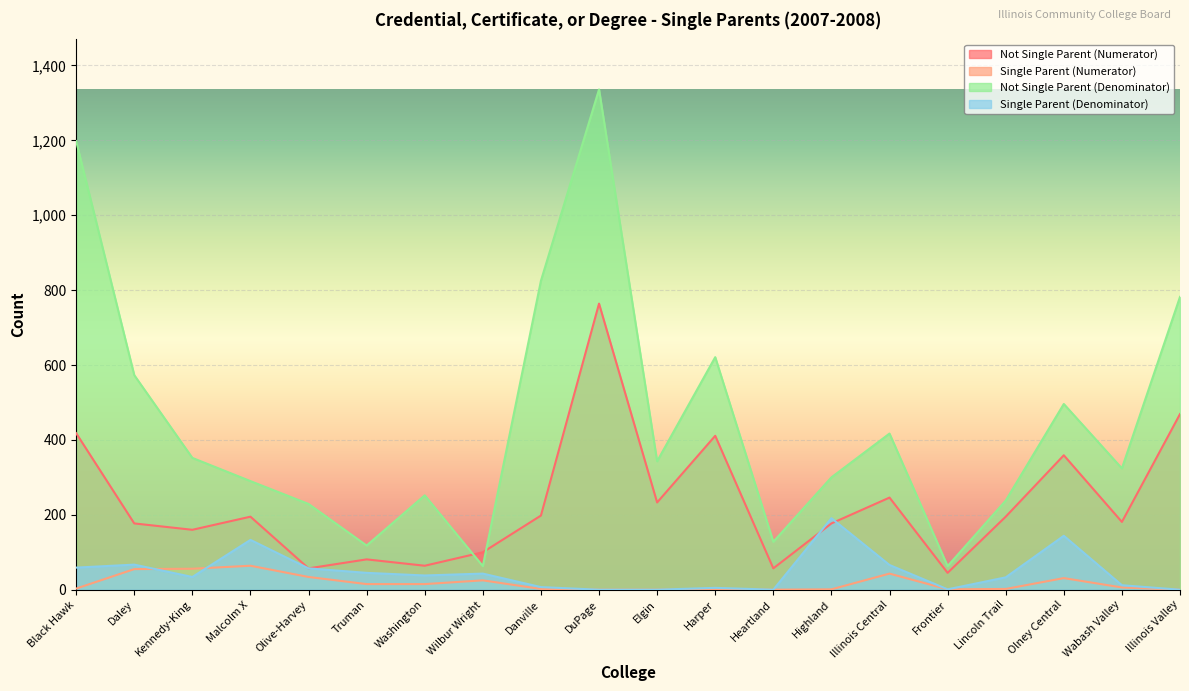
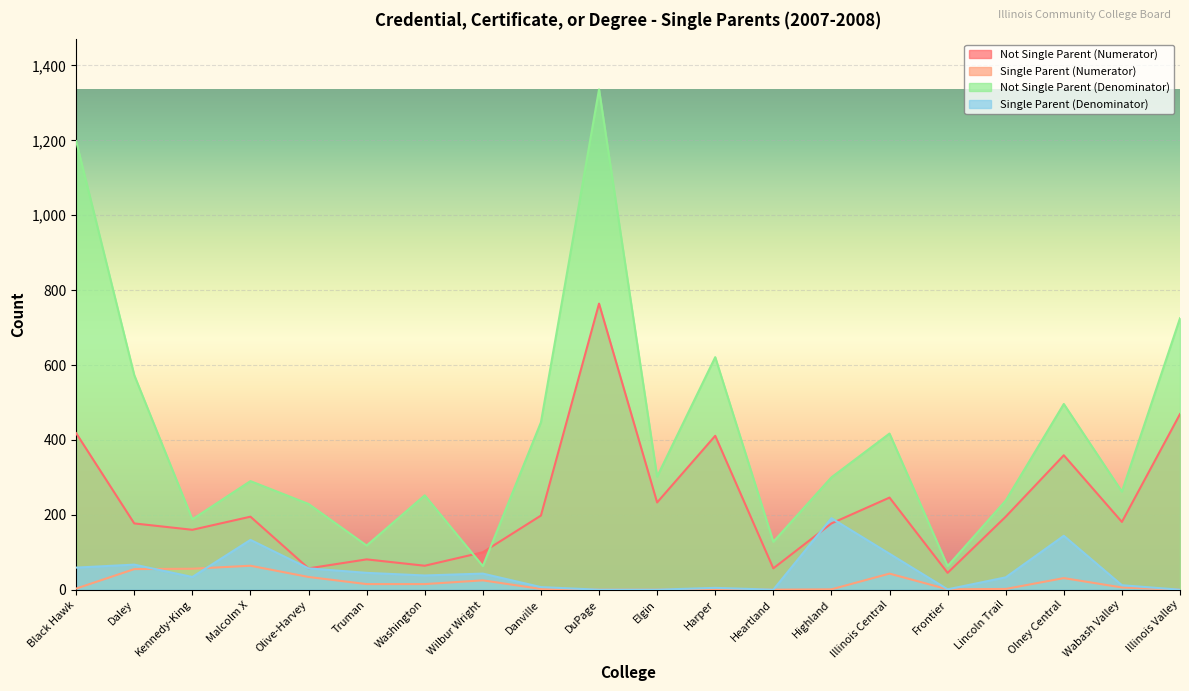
Not Single Parent (Denominator), Kennedy-King: 350 -> 190
Not Single Parent (Denominator), Danville: 830 -> 450
Not Single Parent (Denominator), Elgin: 340 -> 300
Single Parent (Denominator), Illinois Central: 70 -> 100
Not Single Parent (Denominator), Wabash Valley: 320 -> 260
Not Single Parent (Denominator), Illinois Valley: 780 -> 730
